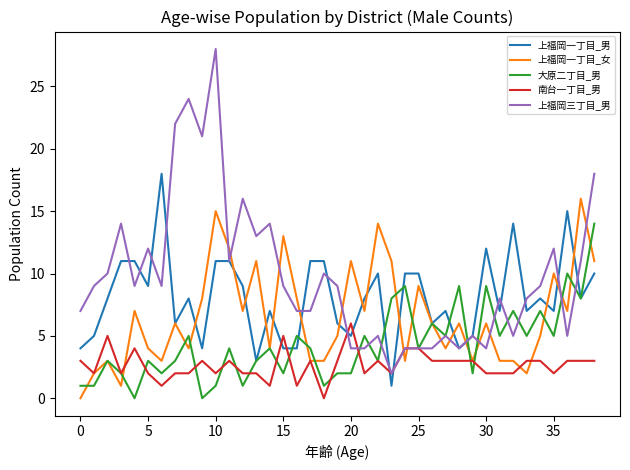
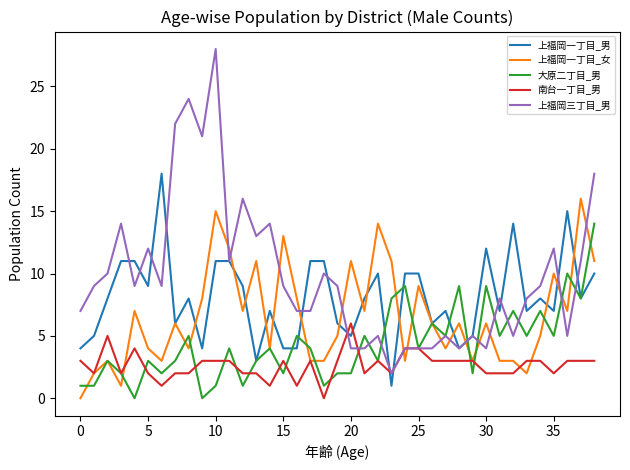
南台一丁目_男, 10: 2 -> 3
南台一丁目_男, 15: 5 -> 3
